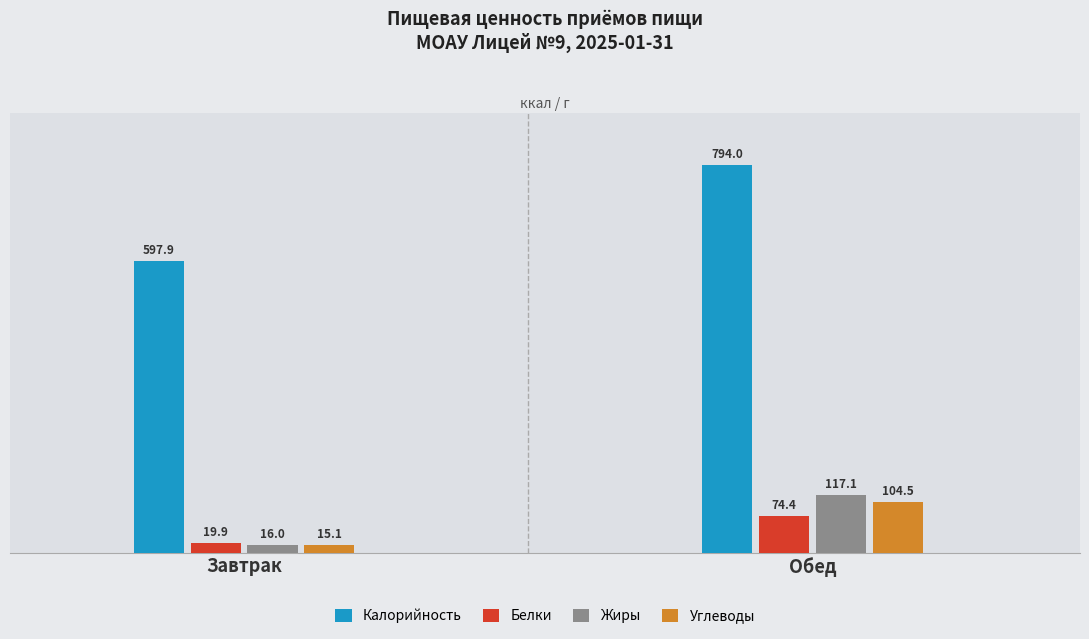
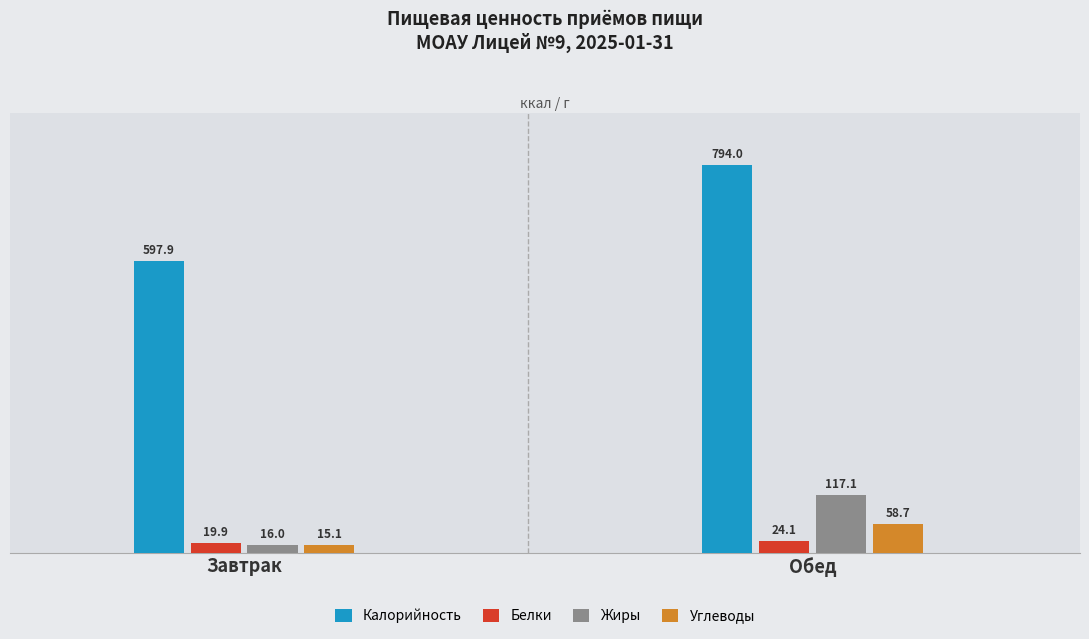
Белки, Обед: 74.4 -> 24.1
Углеводы, Обед: 104.5 -> 58.7
